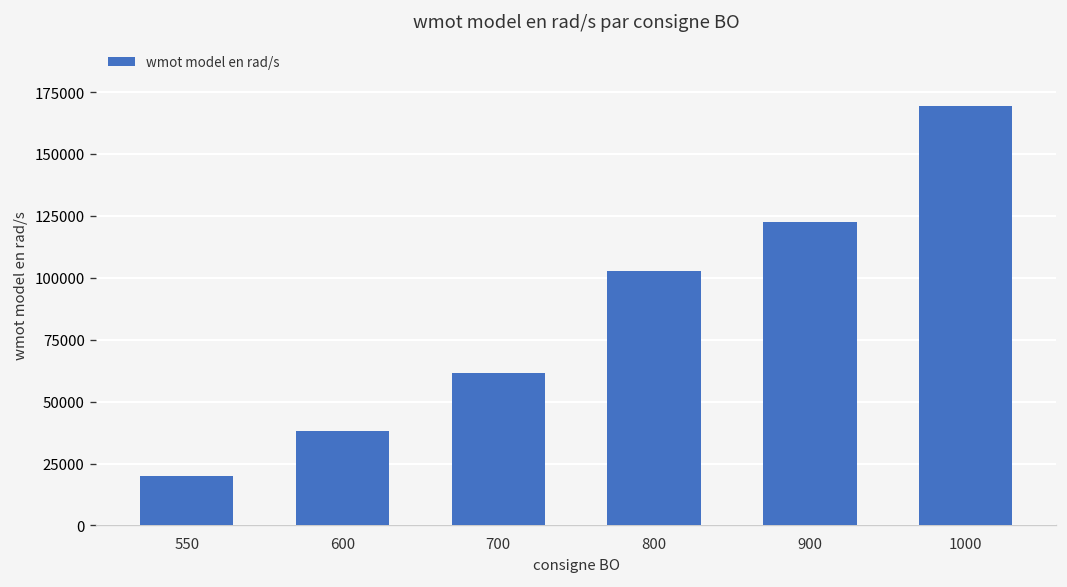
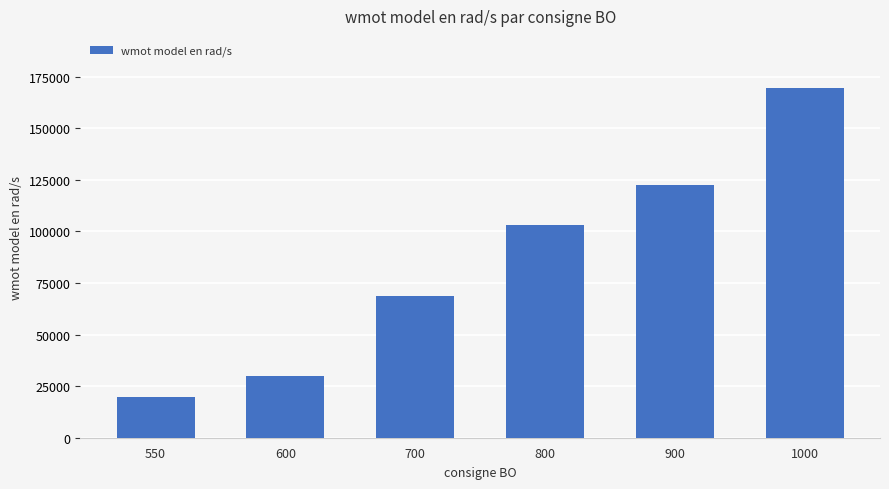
600: 38000 -> 30000
700: 61000 -> 69000
